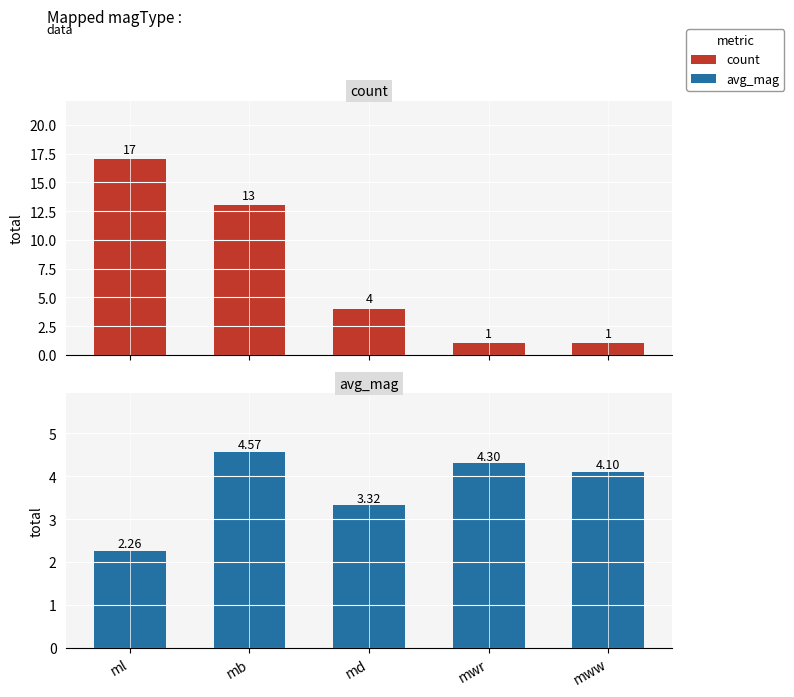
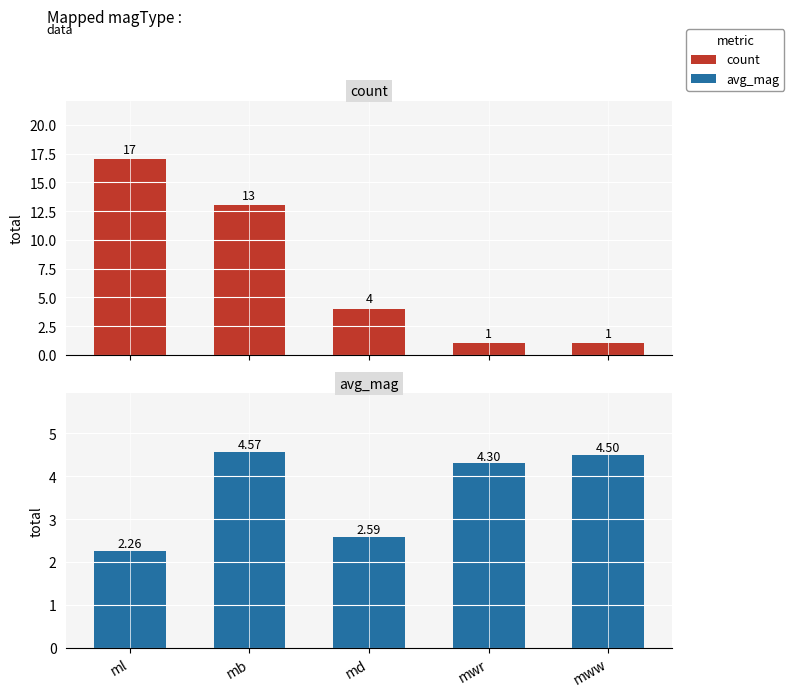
avg_mag, md: 3.32 -> 2.59
avg_mag, mww: 4.10 -> 4.50
